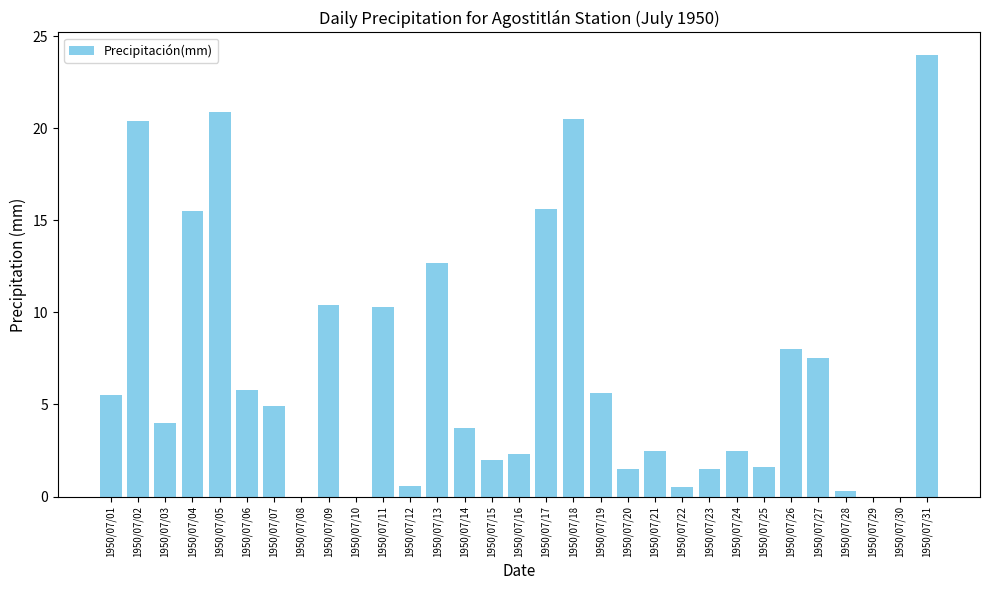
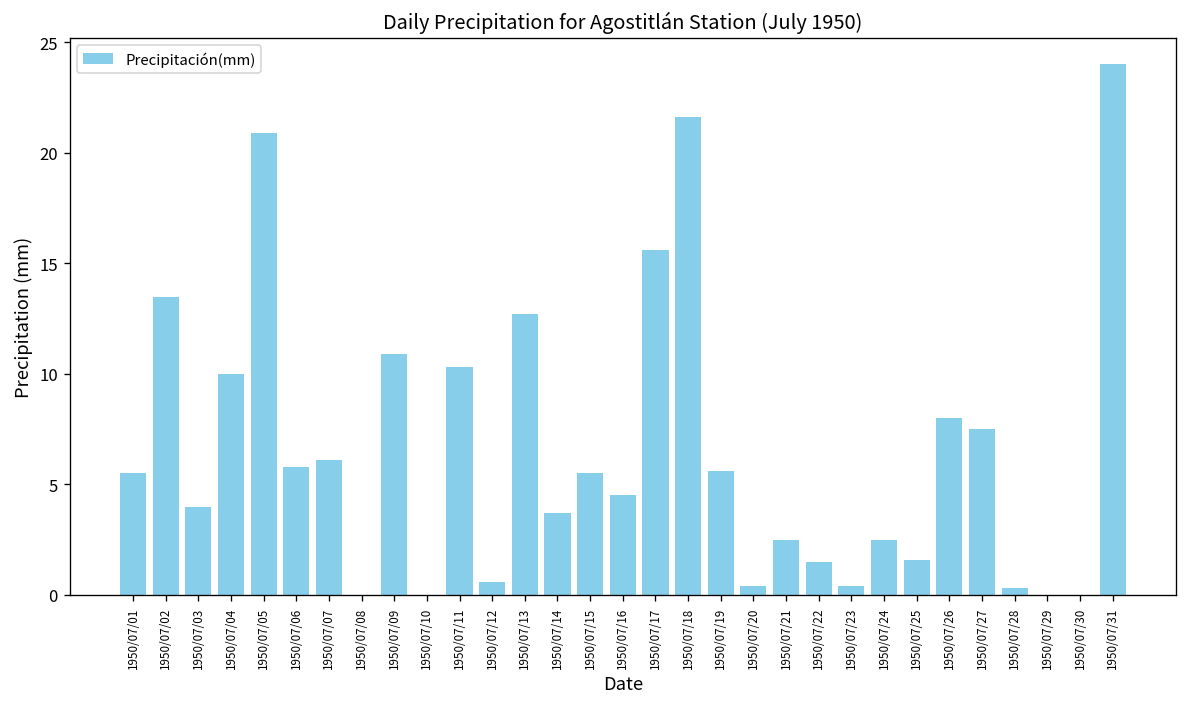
1950/07/02: 20.4 -> 13.5
1950/07/04: 15.5 -> 10.0
1950/07/07: 4.9 -> 6.1
1950/07/09: 10.4 -> 10.9
1950/07/15: 2.0 -> 5.5
1950/07/16: 2.3 -> 4.5
1950/07/18: 20.5 -> 21.6
1950/07/20: 1.5 -> 0.4
1950/07/22: 0.5 -> 1.5
1950/07/23: 1.5 -> 0.4
